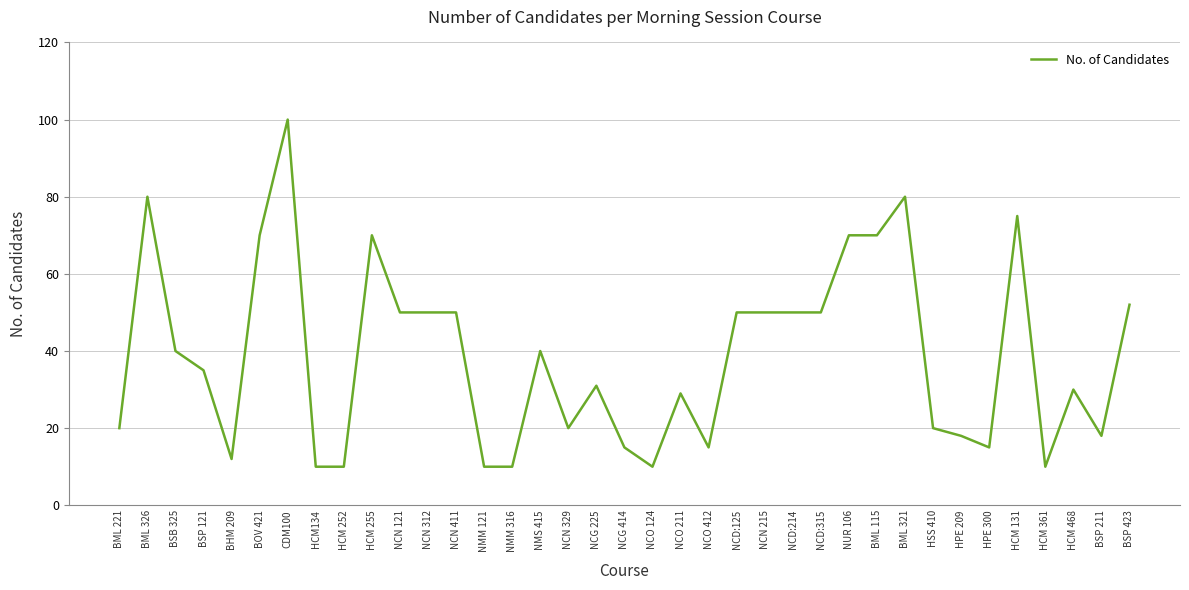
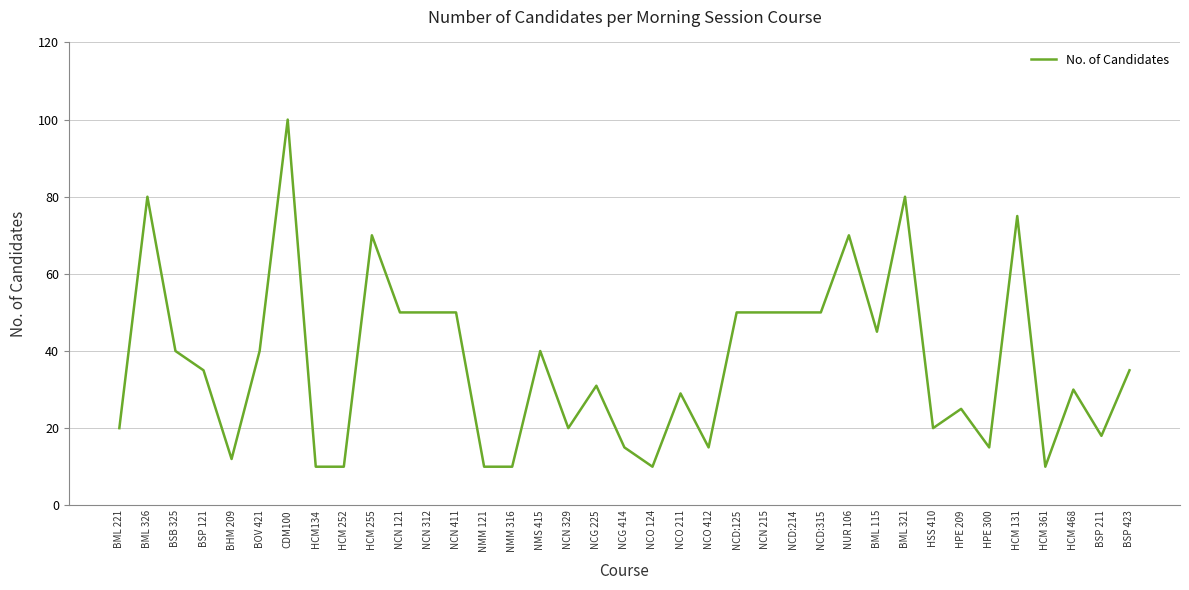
BOV 421: 70 -> 40
BML 115: 70 -> 45
HPE 209: 18 -> 25
BSP 423: 52 -> 35
